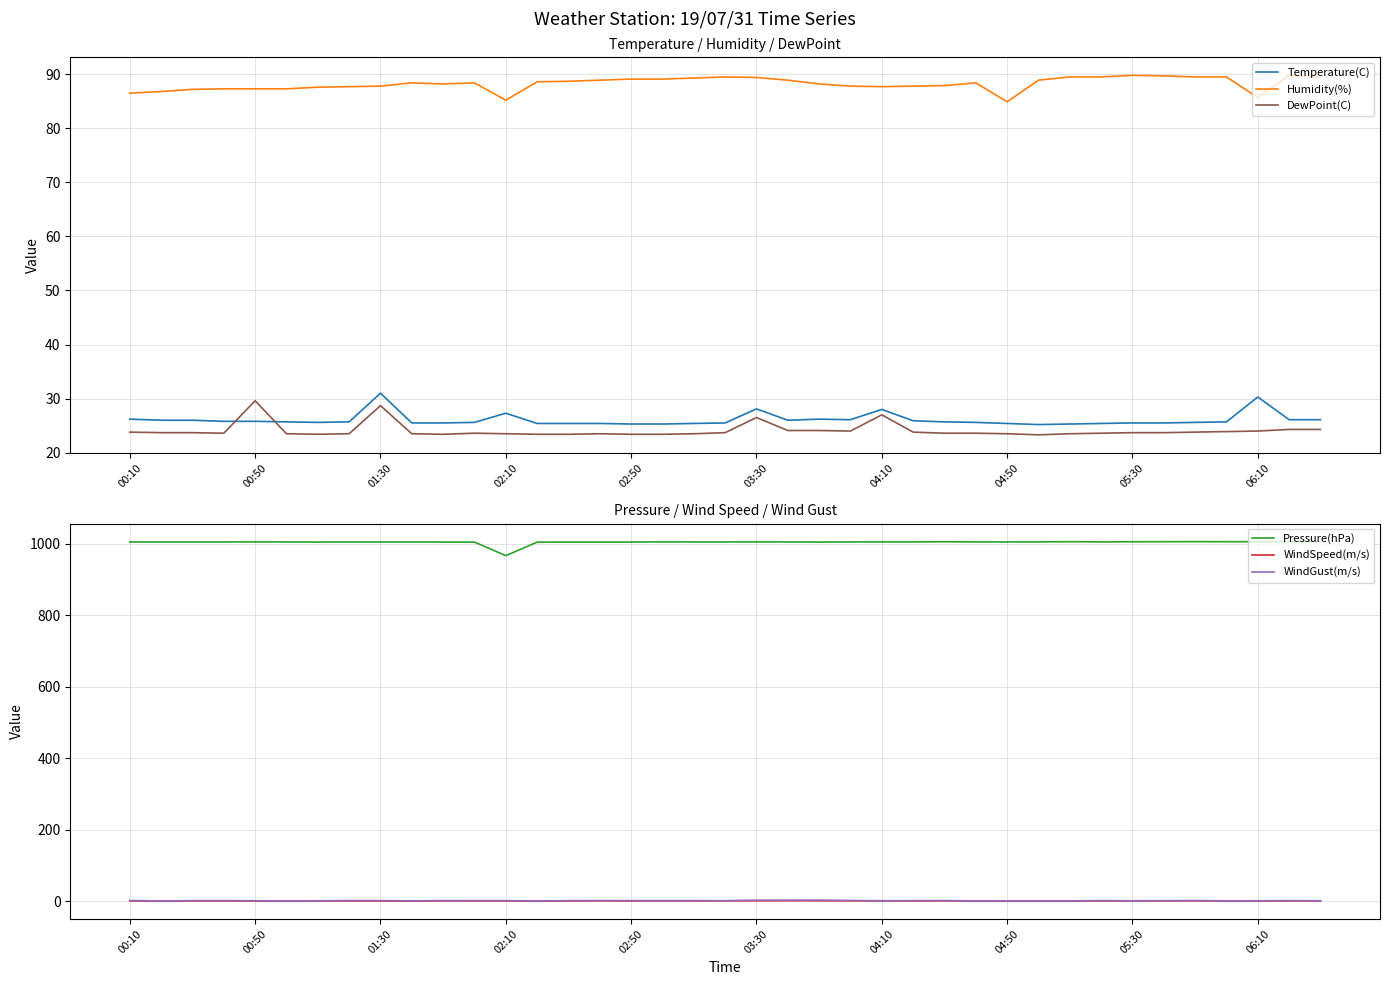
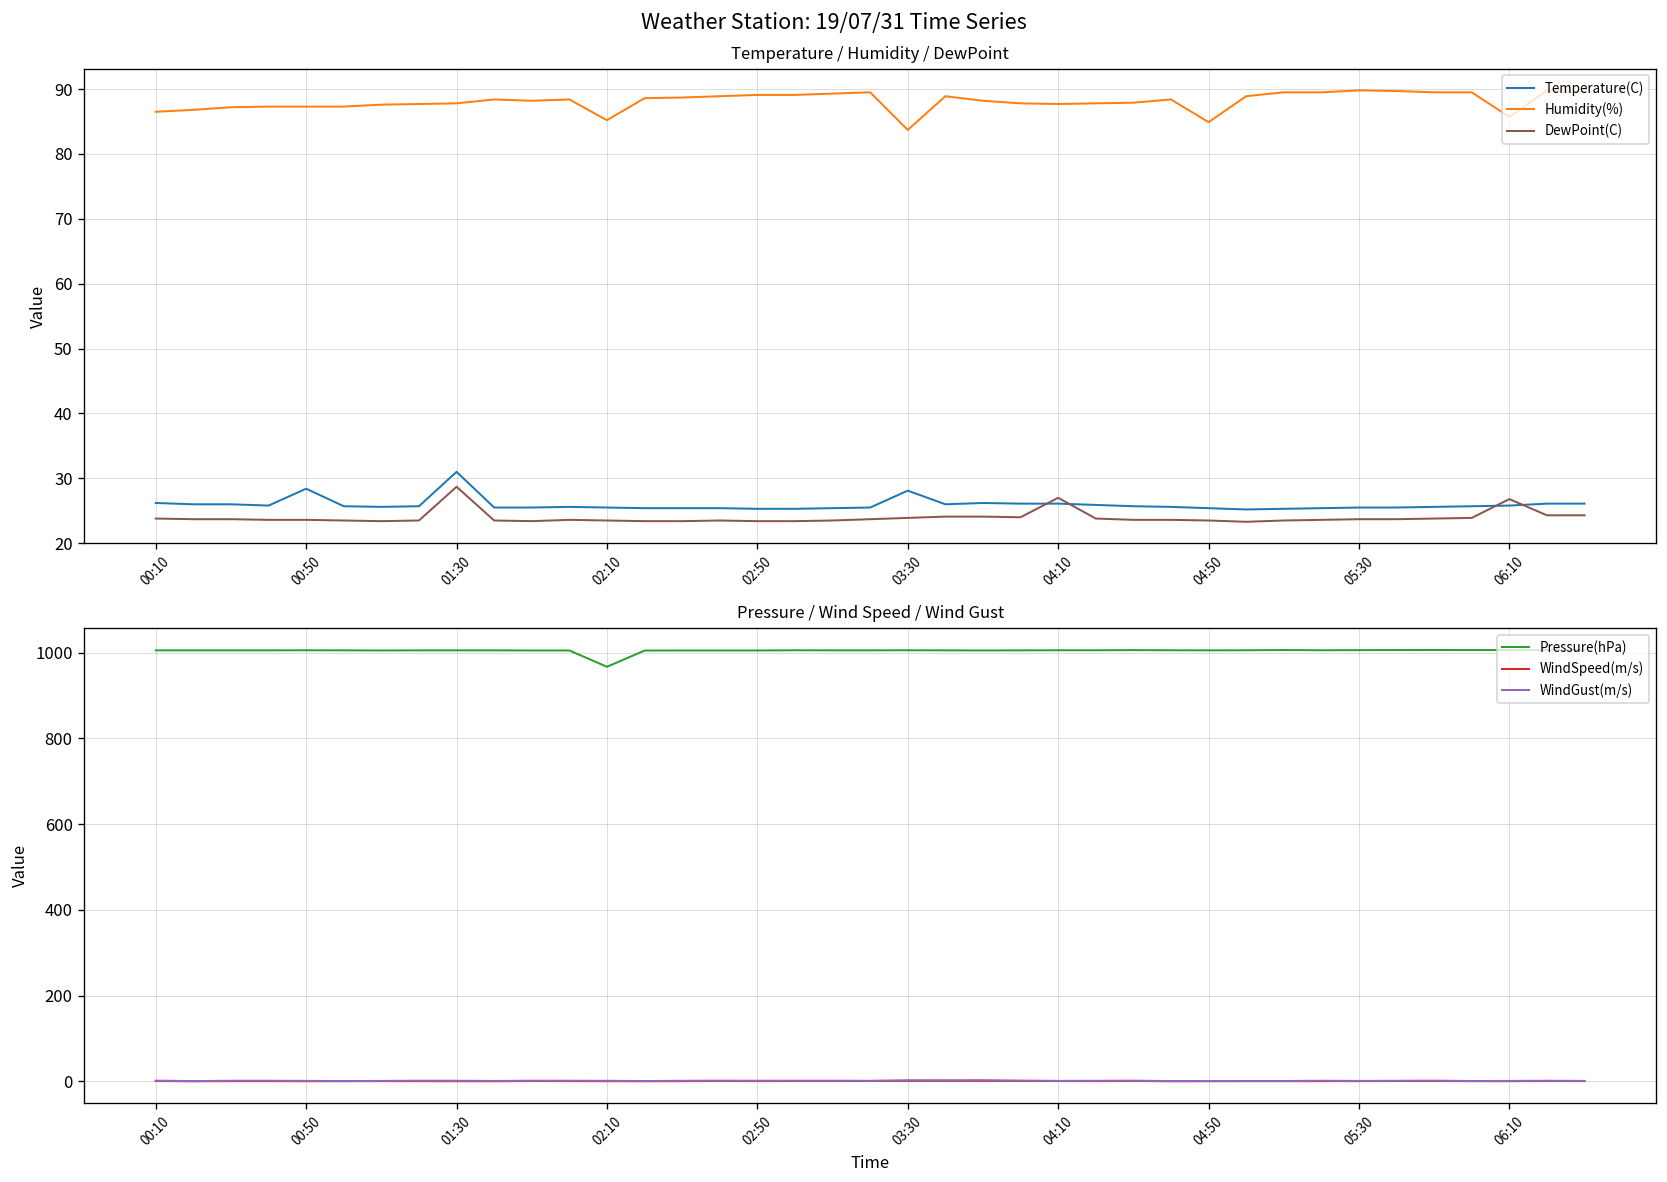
Temperature / Humidity / DewPoint, Temperature(C), 00:50: 26 -> 28
Temperature / Humidity / DewPoint, DewPoint(C), 00:50: 30 -> 24
Temperature / Humidity / DewPoint, Temperature(C), 02:10: 27 -> 26
Temperature / Humidity / DewPoint, Humidity(%), 03:30: 89 -> 84
Temperature / Humidity / DewPoint, DewPoint(C), 03:30: 27 -> 24
Temperature / Humidity / DewPoint, Temperature(C), 04:10: 28 -> 26
Temperature / Humidity / DewPoint, Temperature(C), 06:10: 30 -> 26
Temperature / Humidity / DewPoint, DewPoint(C), 06:10: 24 -> 27
